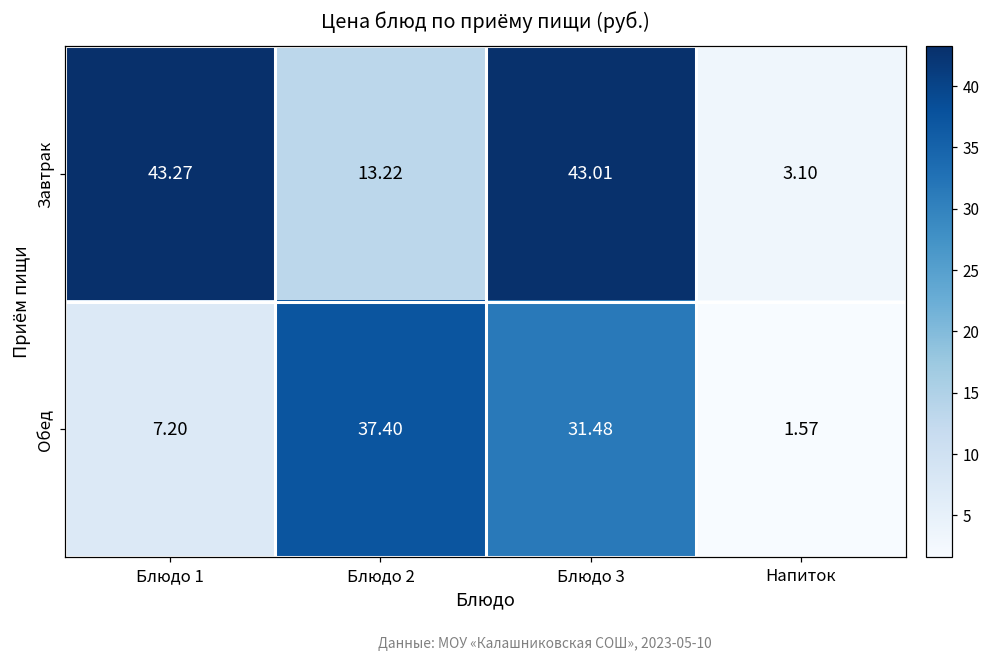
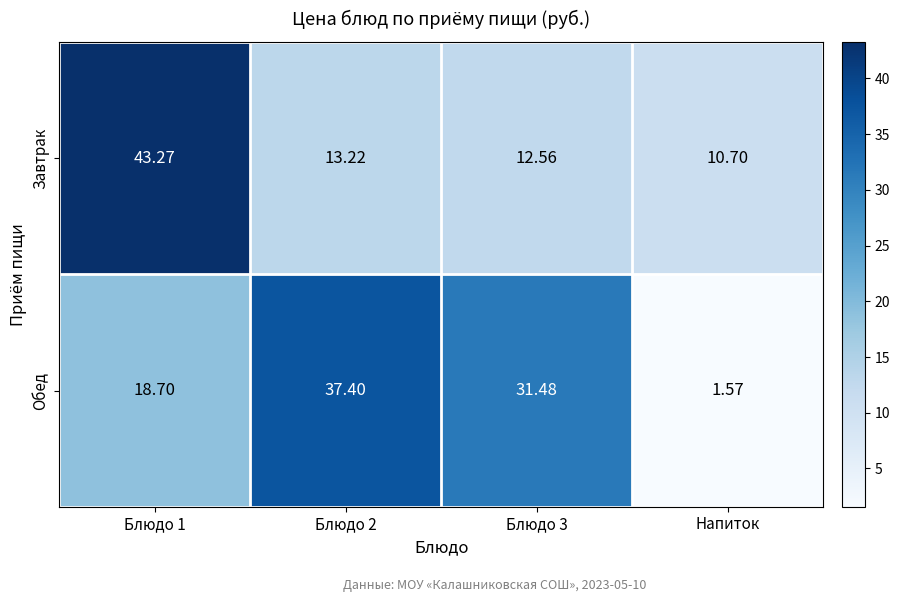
Завтрак, Блюдо 3: 43.01 -> 12.56
Завтрак, Напиток: 3.10 -> 10.70
Обед, Блюдо 1: 7.20 -> 18.70
